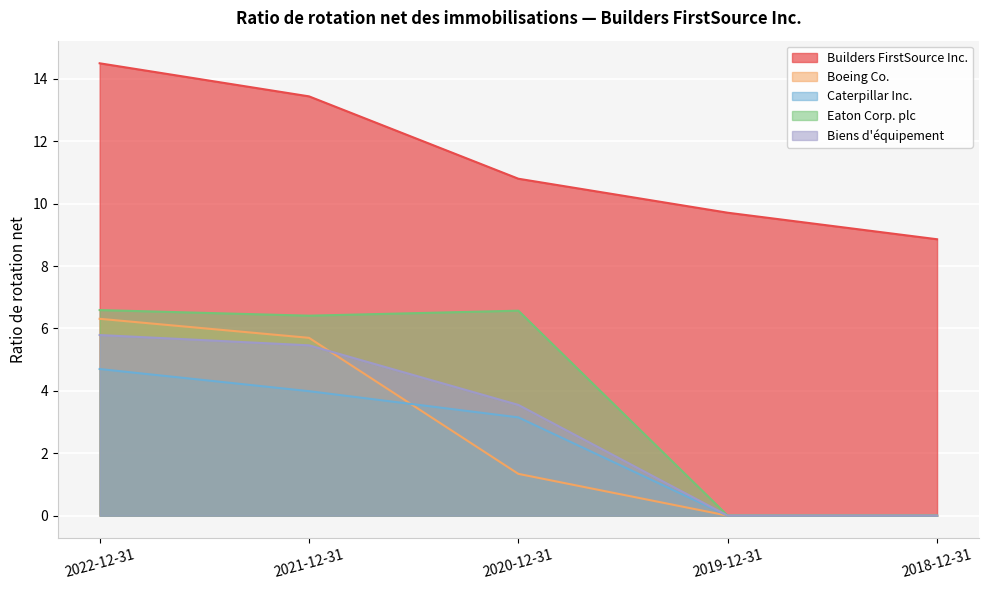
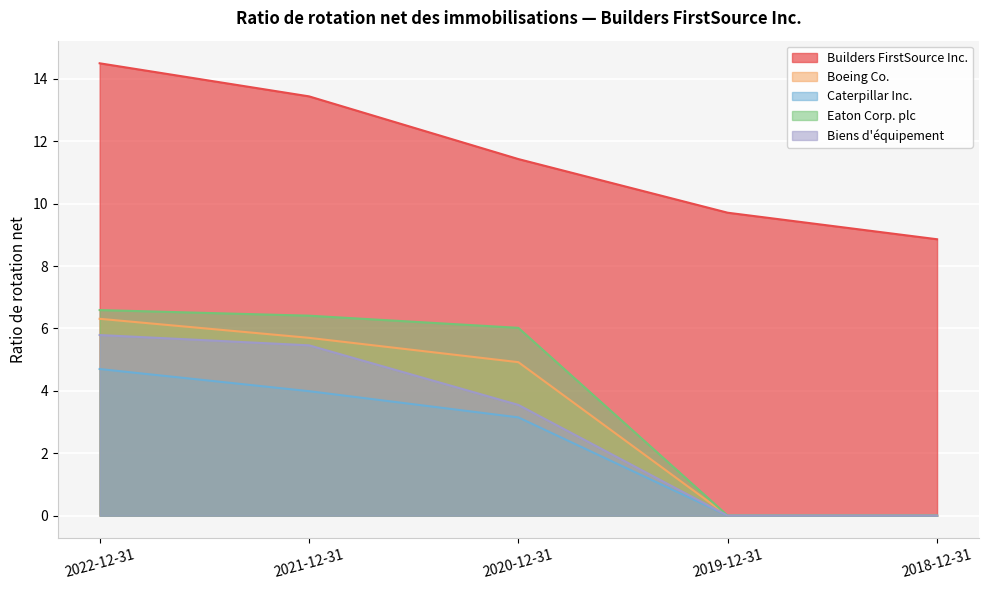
Builders FirstSource Inc., 2020-12-31: 10.8 -> 11.4
Boeing Co., 2020-12-31: 1.3 -> 4.9
Eaton Corp. plc, 2020-12-31: 6.6 -> 6.0
